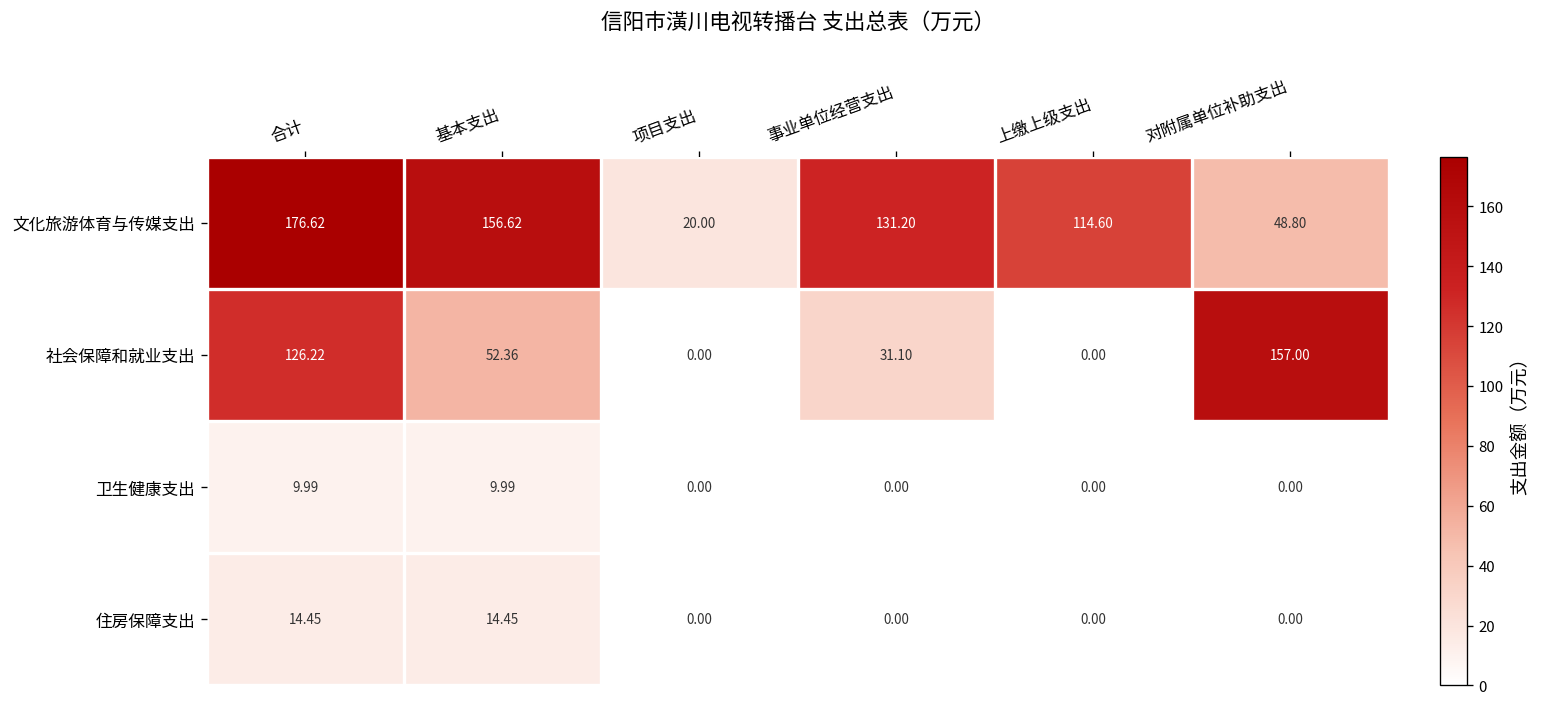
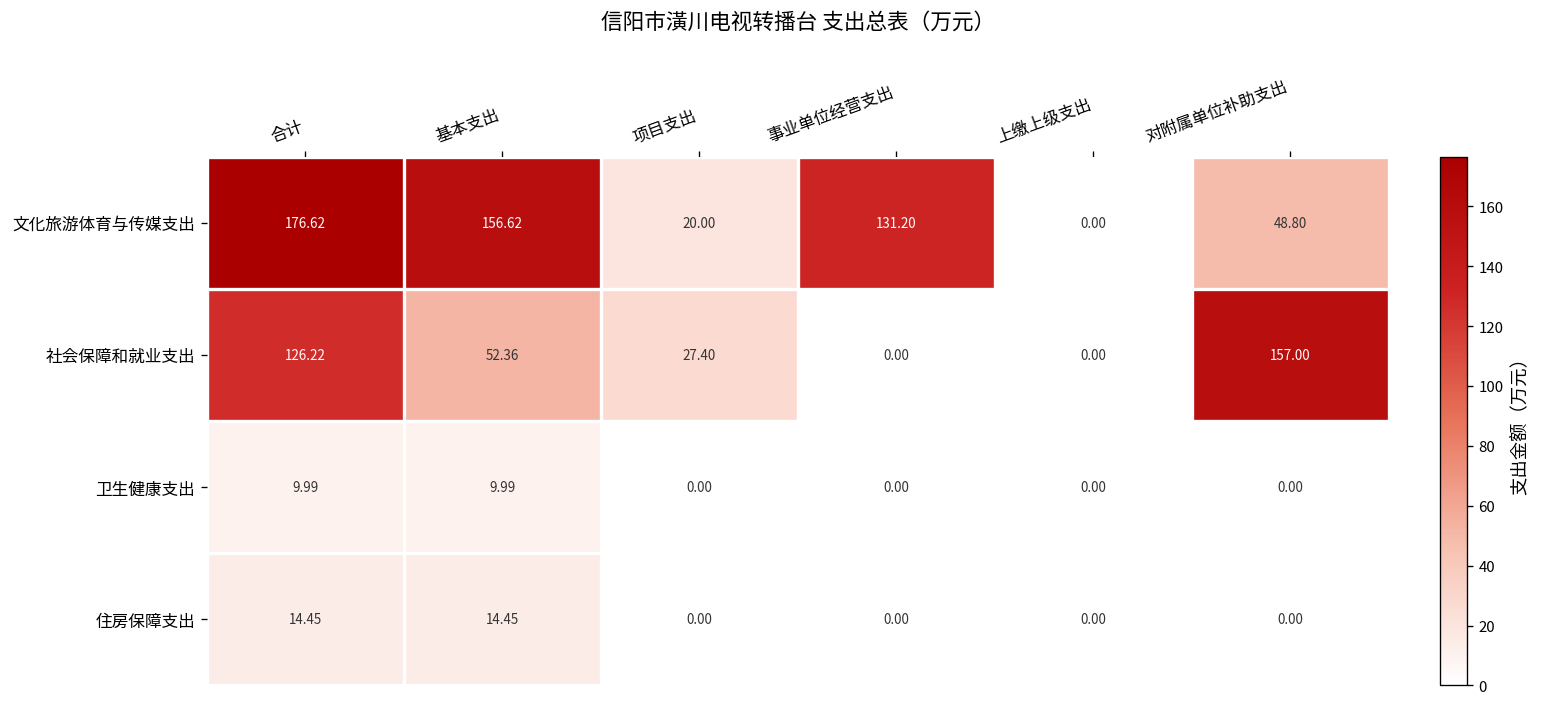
文化旅游体育与传媒支出, 上缴上级支出: 114.60 -> 0.00
社会保障和就业支出, 项目支出: 0.00 -> 27.40
社会保障和就业支出, 事业单位经营支出: 31.10 -> 0.00
